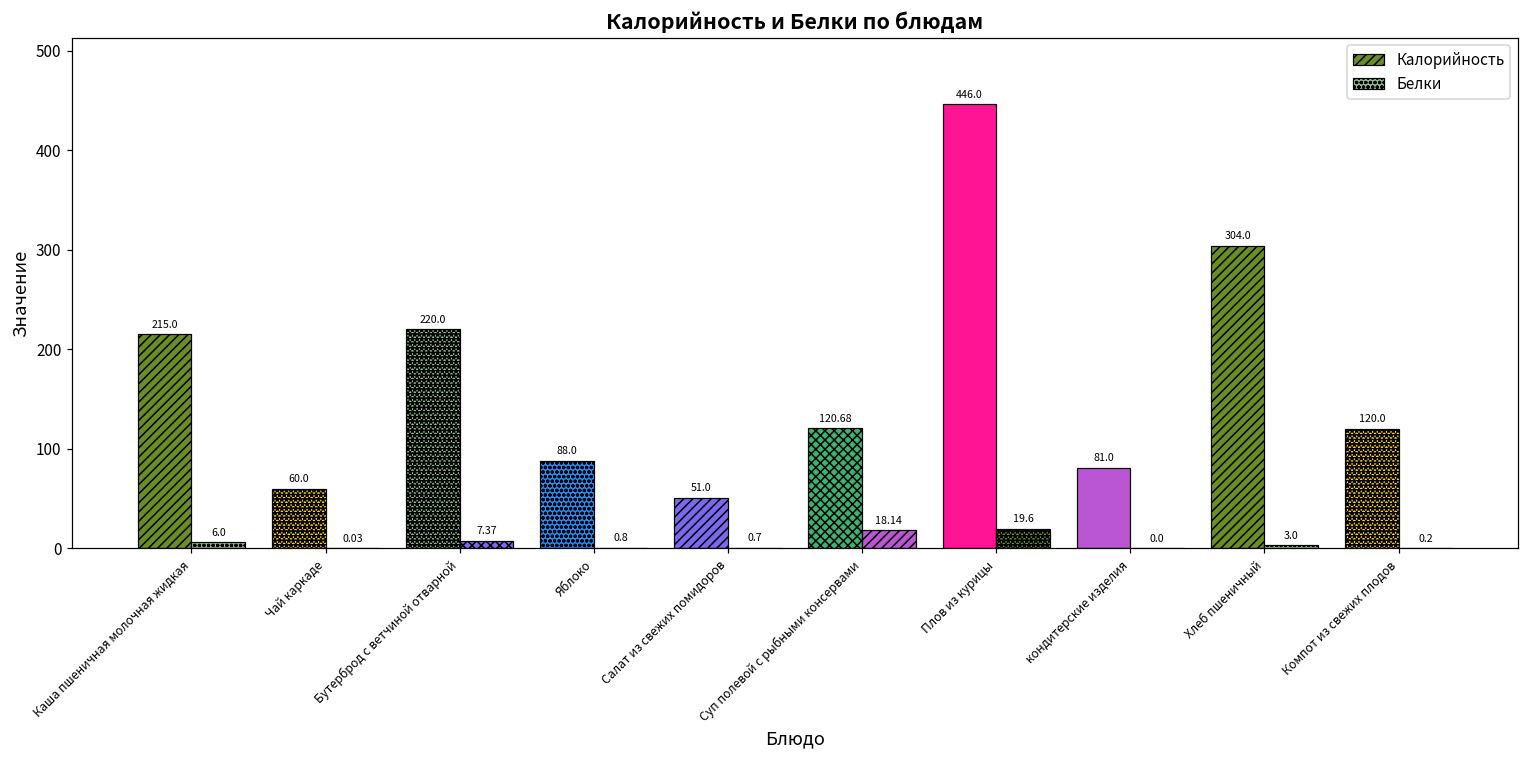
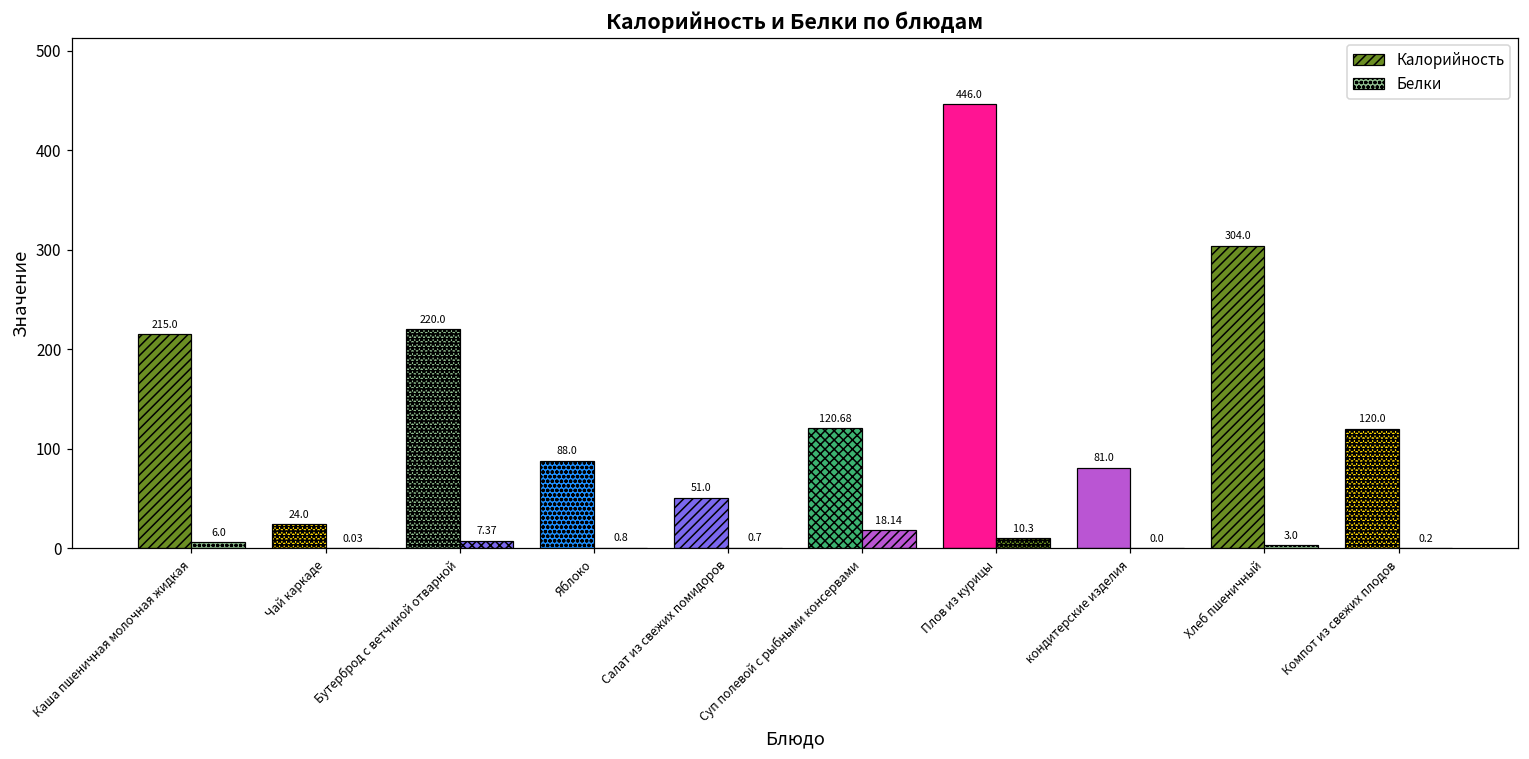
Калорийность, Чай каркаде: 60.0 -> 24.0
Белки, Плов из курицы: 19.6 -> 10.3
